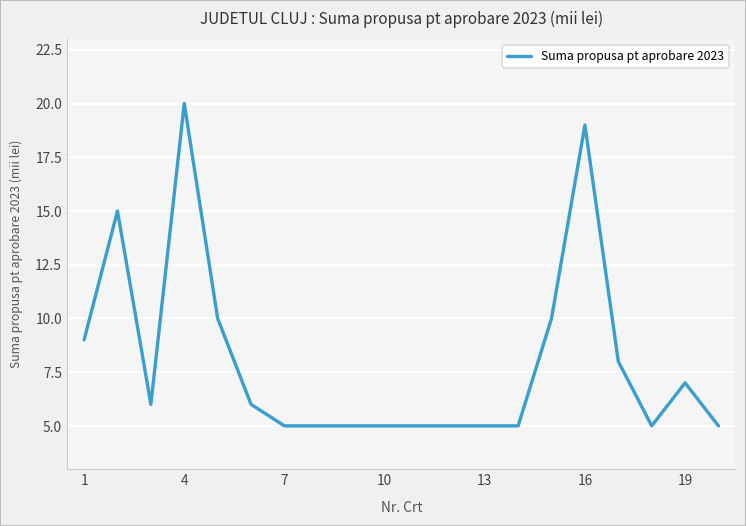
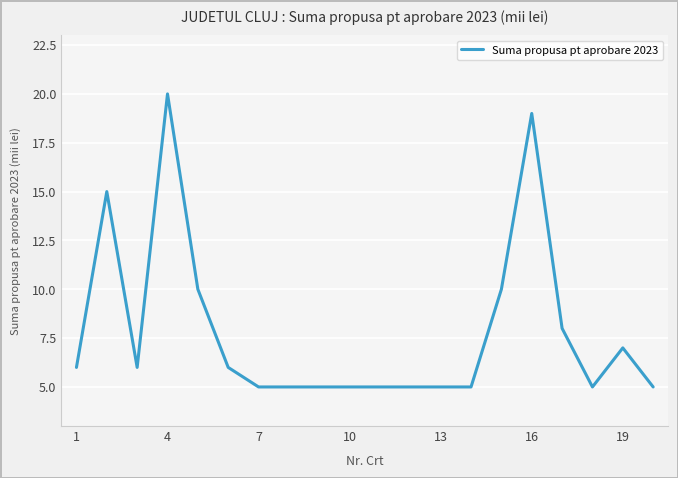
1: 9 -> 6
